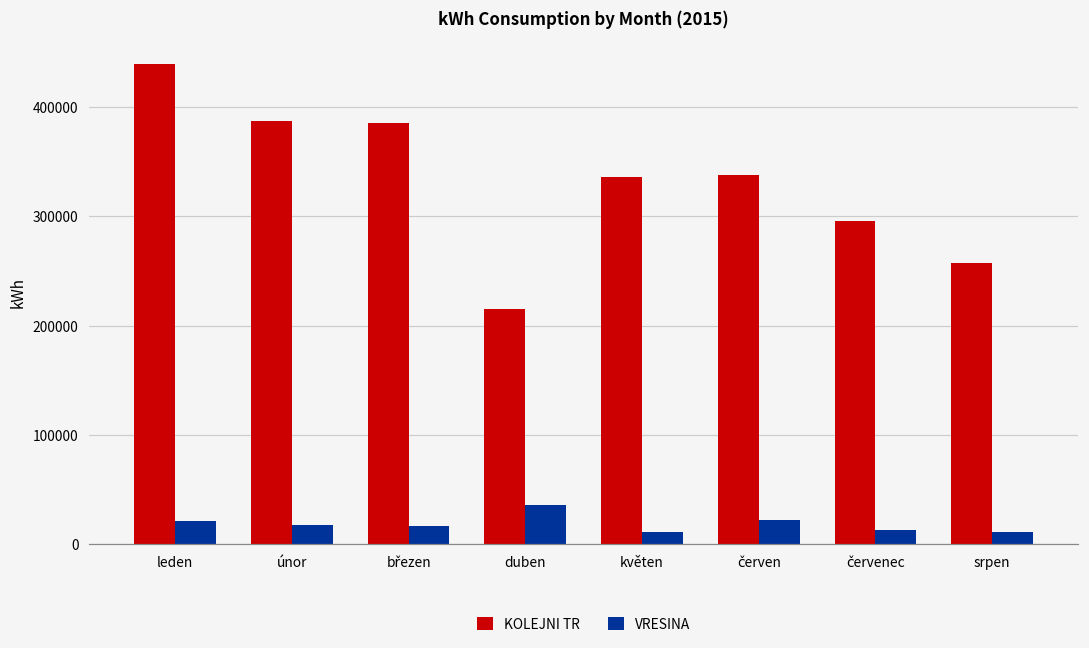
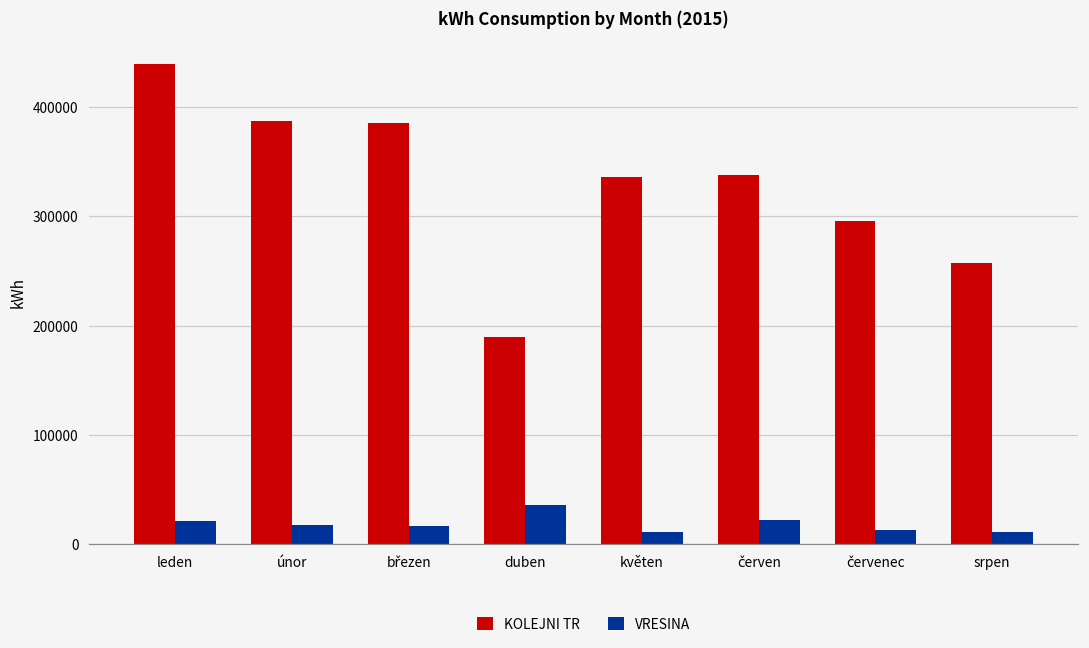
KOLEJNI TR, duben: 220000 -> 190000
